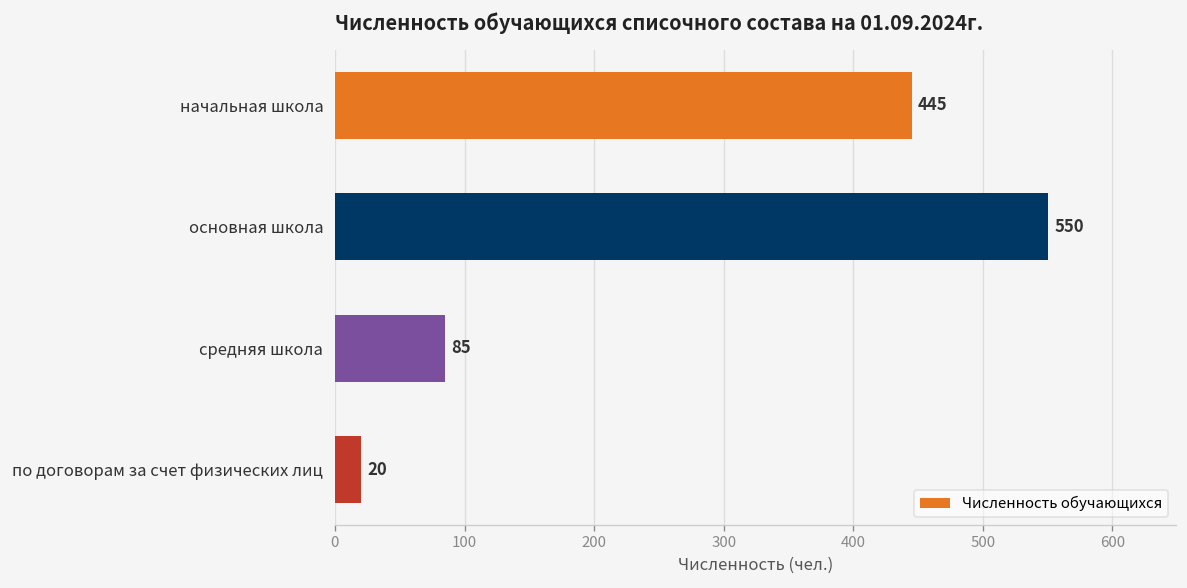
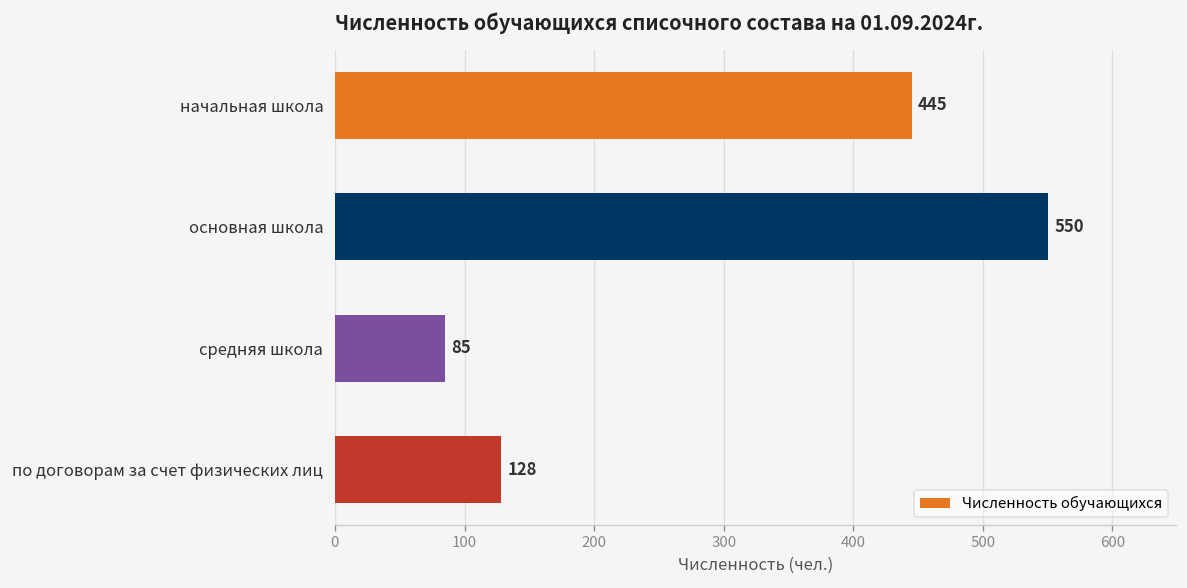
по договорам за счет физических лиц: 20 -> 128
